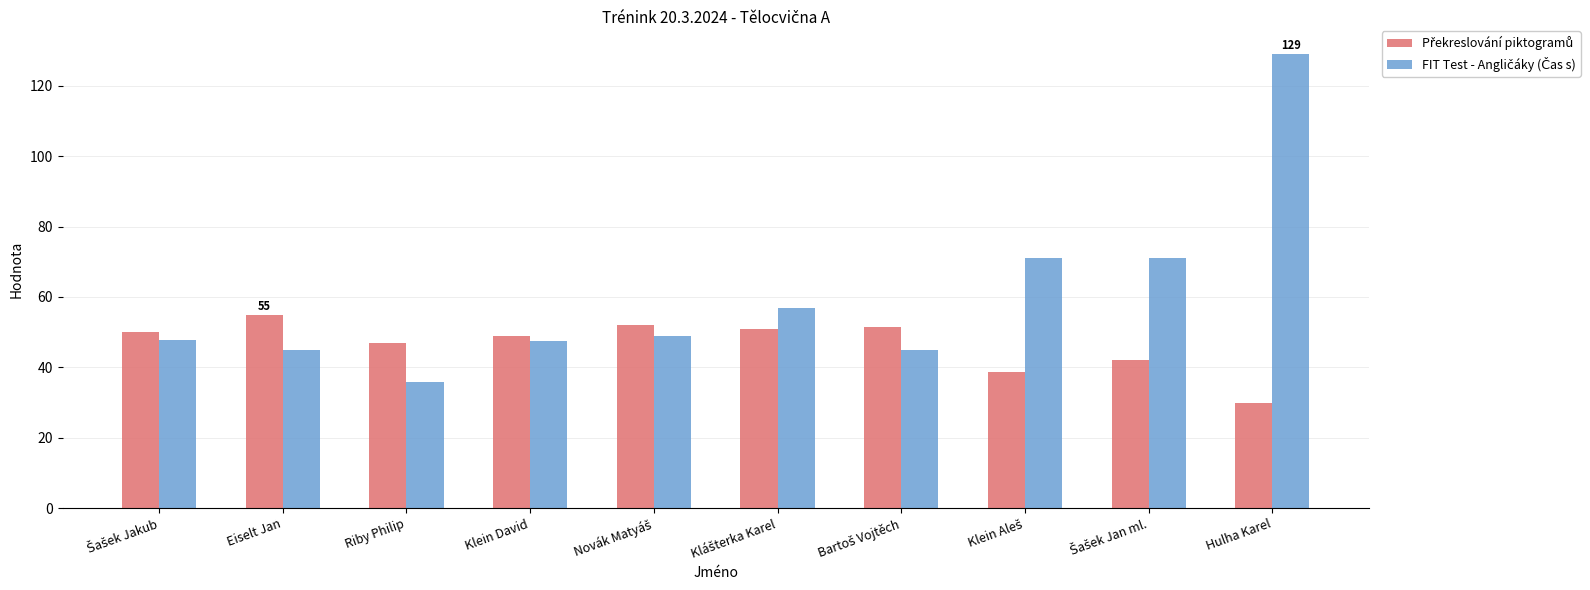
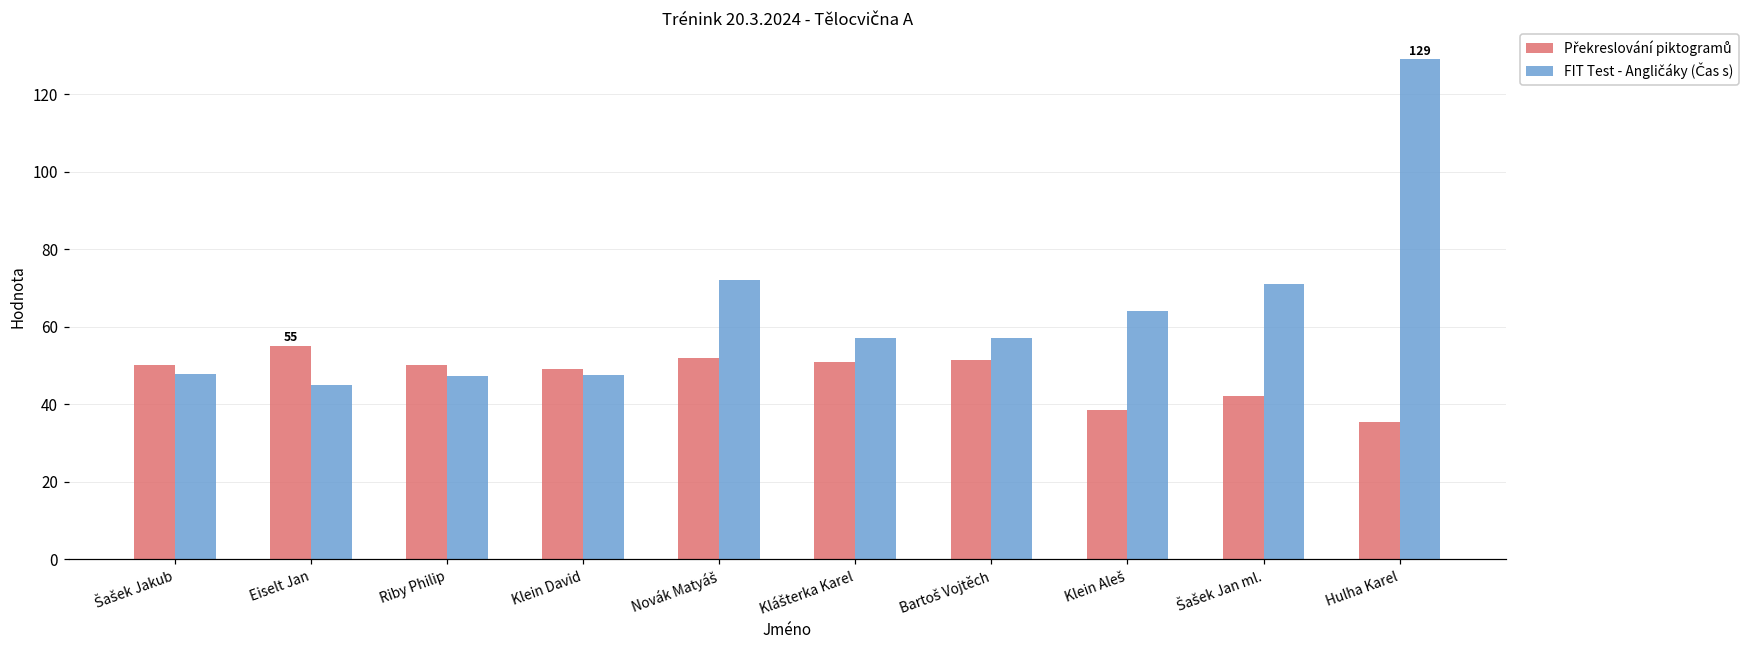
Překreslování piktogramů, Riby Philip: 47 -> 50
FIT Test - Angličáky (Čas s), Riby Philip: 36 -> 47
FIT Test - Angličáky (Čas s), Novák Matyáš: 49 -> 72
FIT Test - Angličáky (Čas s), Bartoš Vojtěch: 45 -> 57
FIT Test - Angličáky (Čas s), Klein Aleš: 71 -> 64
Překreslování piktogramů, Hulha Karel: 30 -> 36
